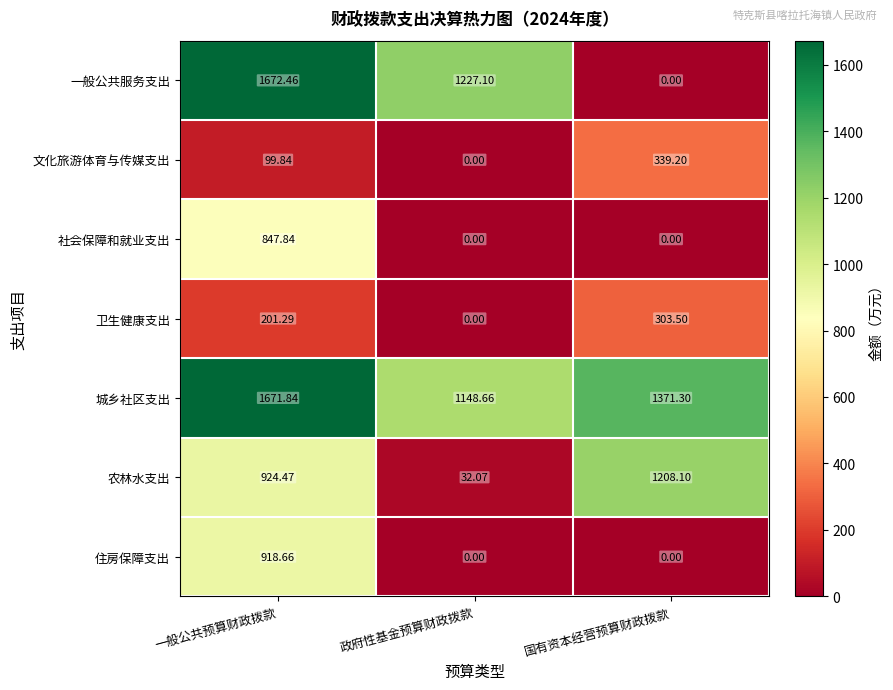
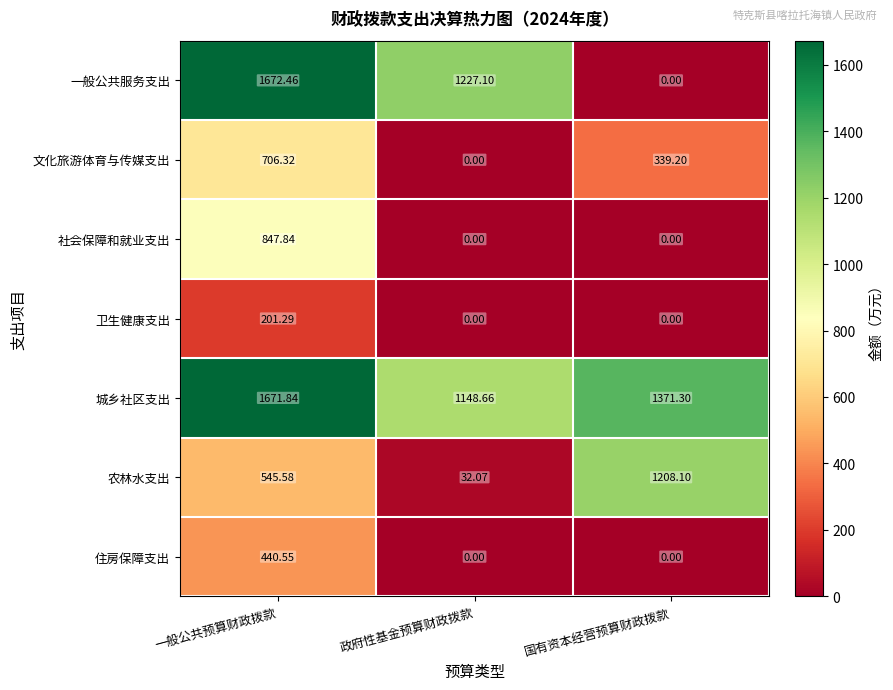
文化旅游体育与传媒支出, 一般公共预算财政拨款: 99.84 -> 706.32
卫生健康支出, 国有资本经营预算财政拨款: 303.50 -> 0.00
农林水支出, 一般公共预算财政拨款: 924.47 -> 545.58
住房保障支出, 一般公共预算财政拨款: 918.66 -> 440.55
